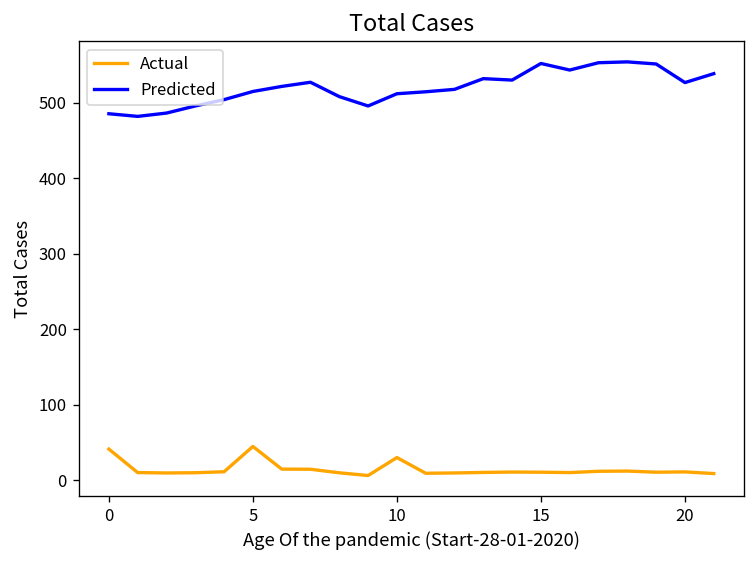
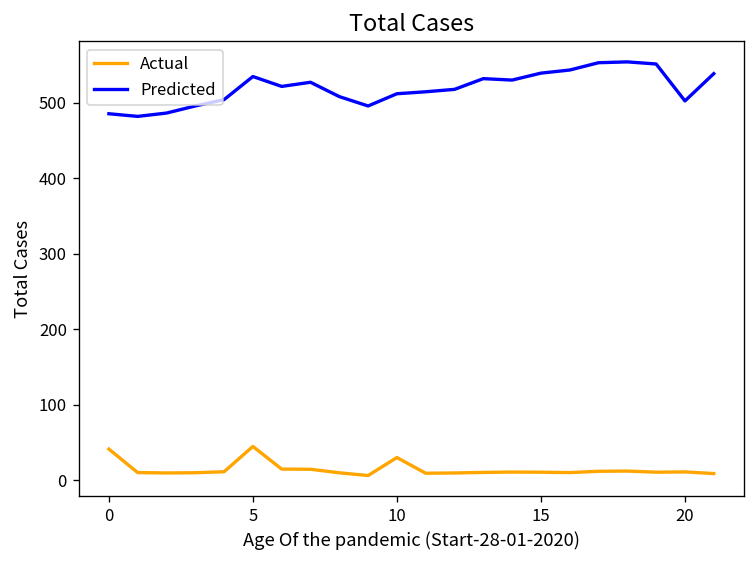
Predicted, 5: 520 -> 530
Predicted, 15: 550 -> 540
Predicted, 20: 530 -> 500
